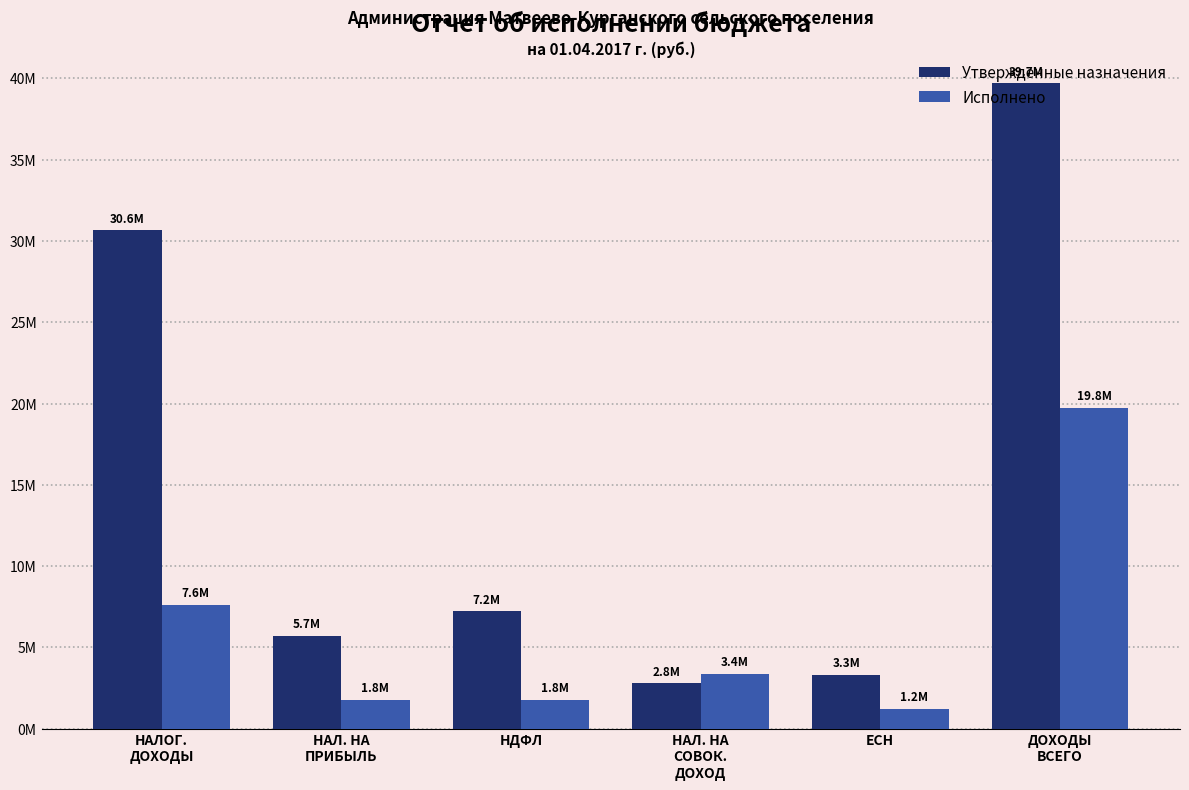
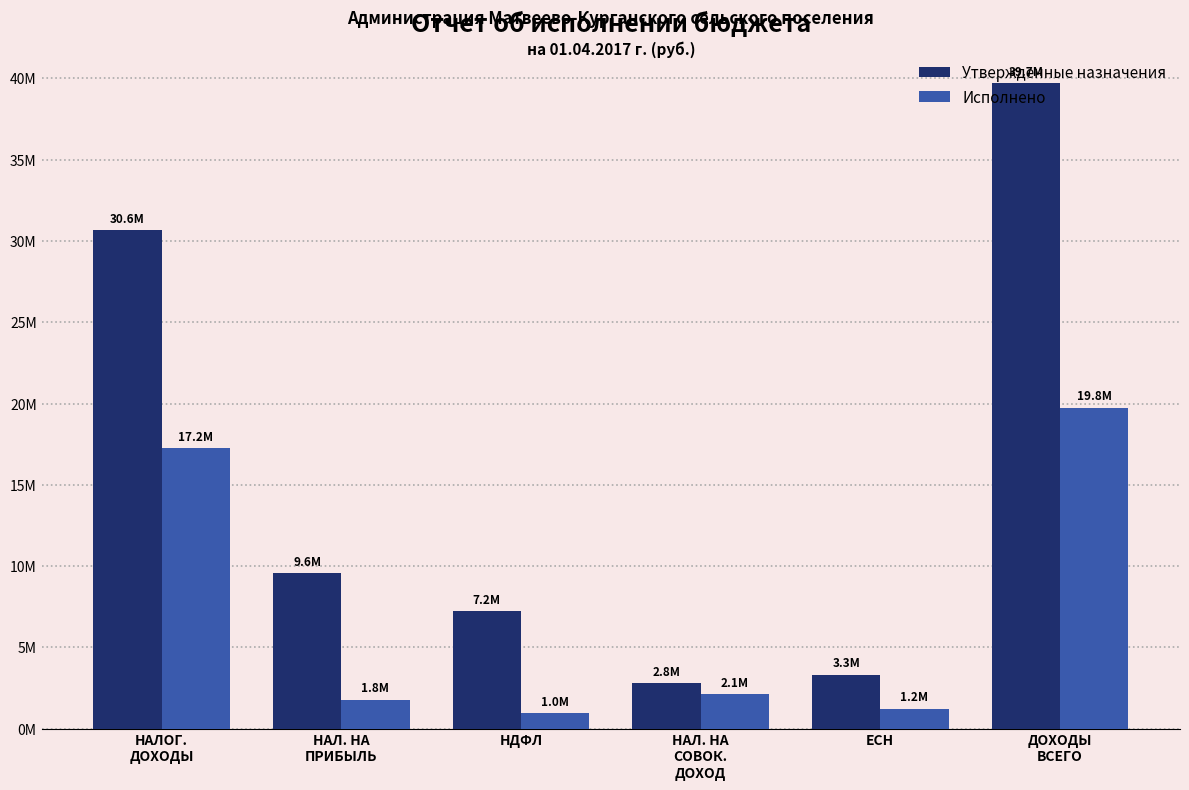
Исполнено, НАЛОГ. ДОХОДЫ: 7.6М -> 17.2М
Утвержденные назначения, НАЛ. НА ПРИБЫЛЬ: 5.7М -> 9.6М
Исполнено, НДФЛ: 1.8М -> 1.0М
Исполнено, НАЛ. НА СОВОК. ДОХОД: 3.4М -> 2.1М
